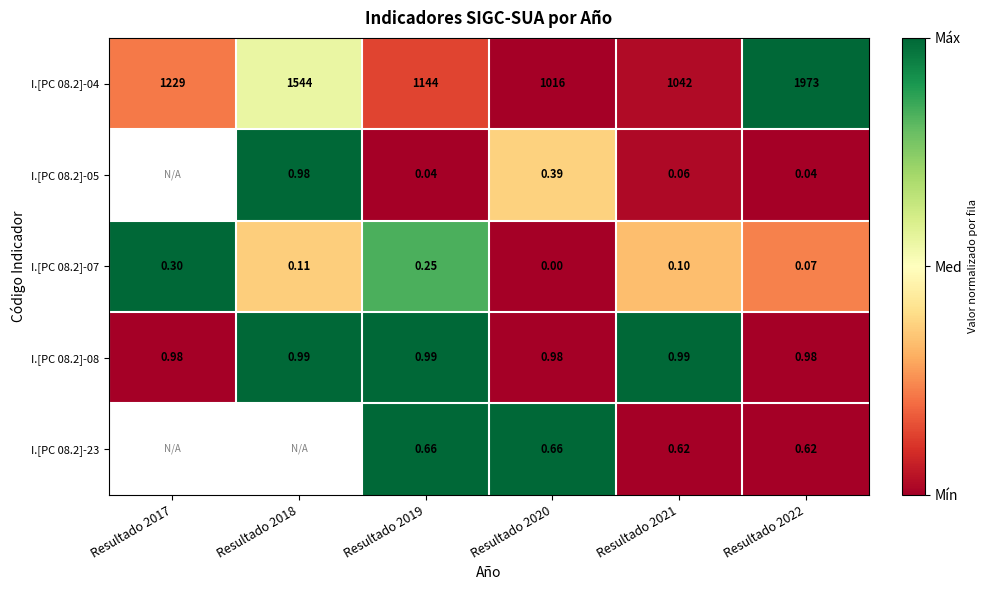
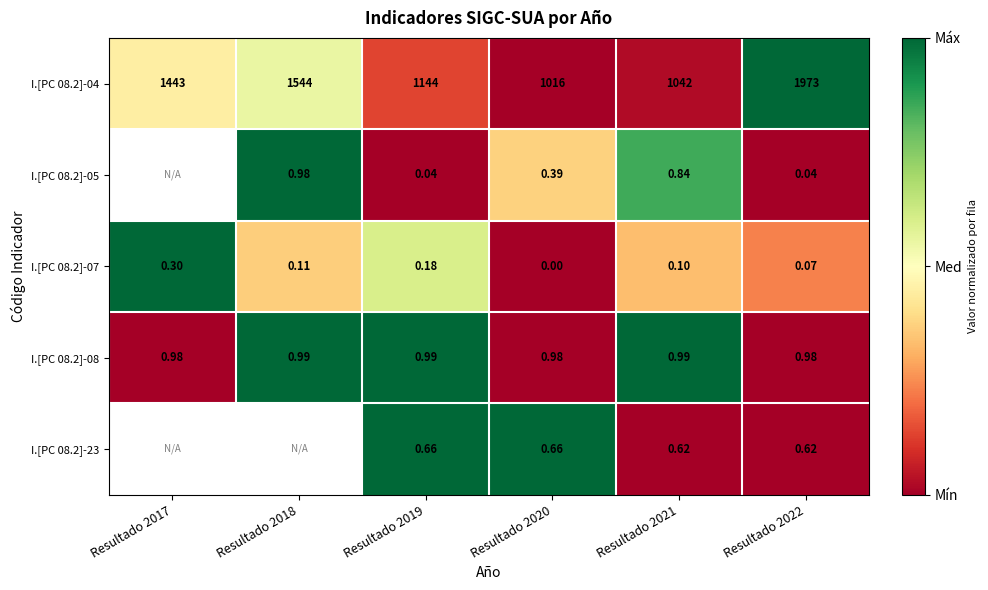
I.[PC 08.2]-04, Resultado 2017: 1229 -> 1443
I.[PC 08.2]-05, Resultado 2021: 0.06 -> 0.84
I.[PC 08.2]-07, Resultado 2019: 0.25 -> 0.18
